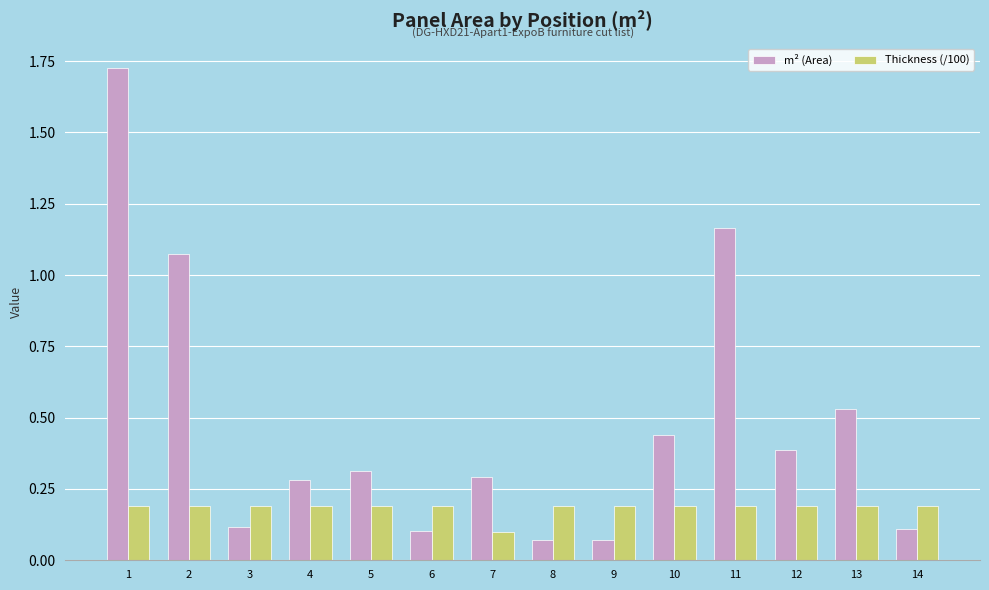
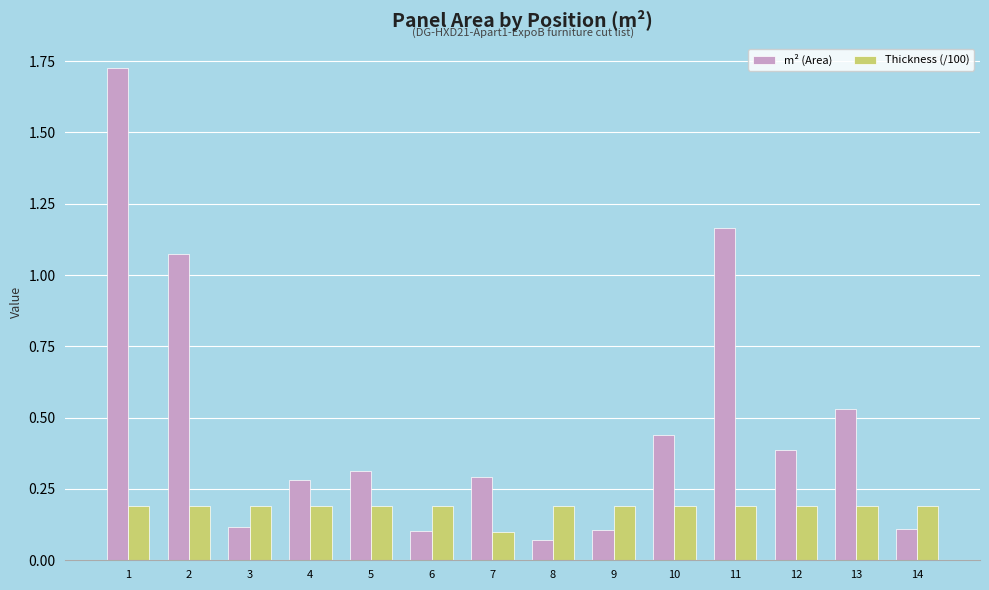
m² (Area), 9: 0.07 -> 0.11
